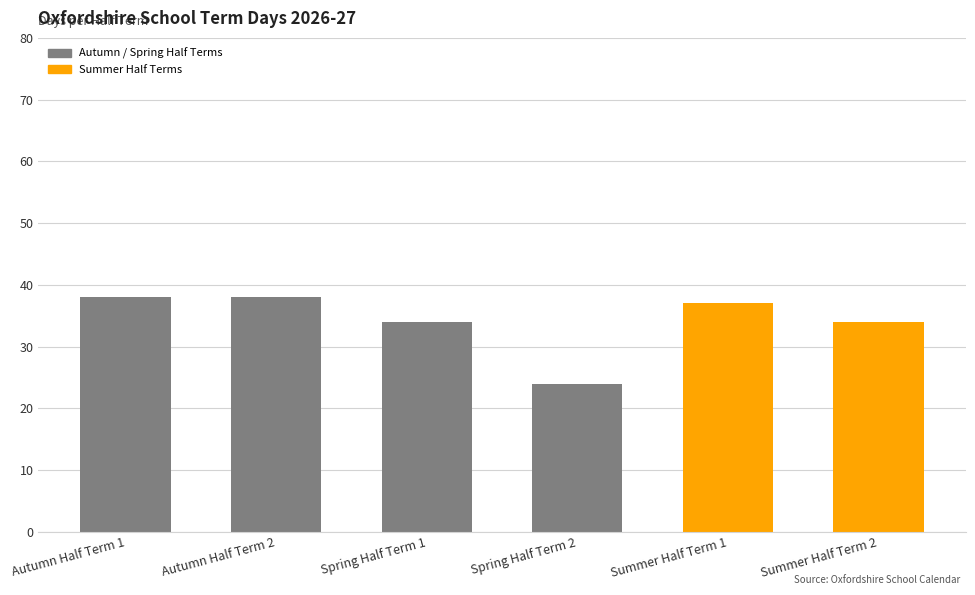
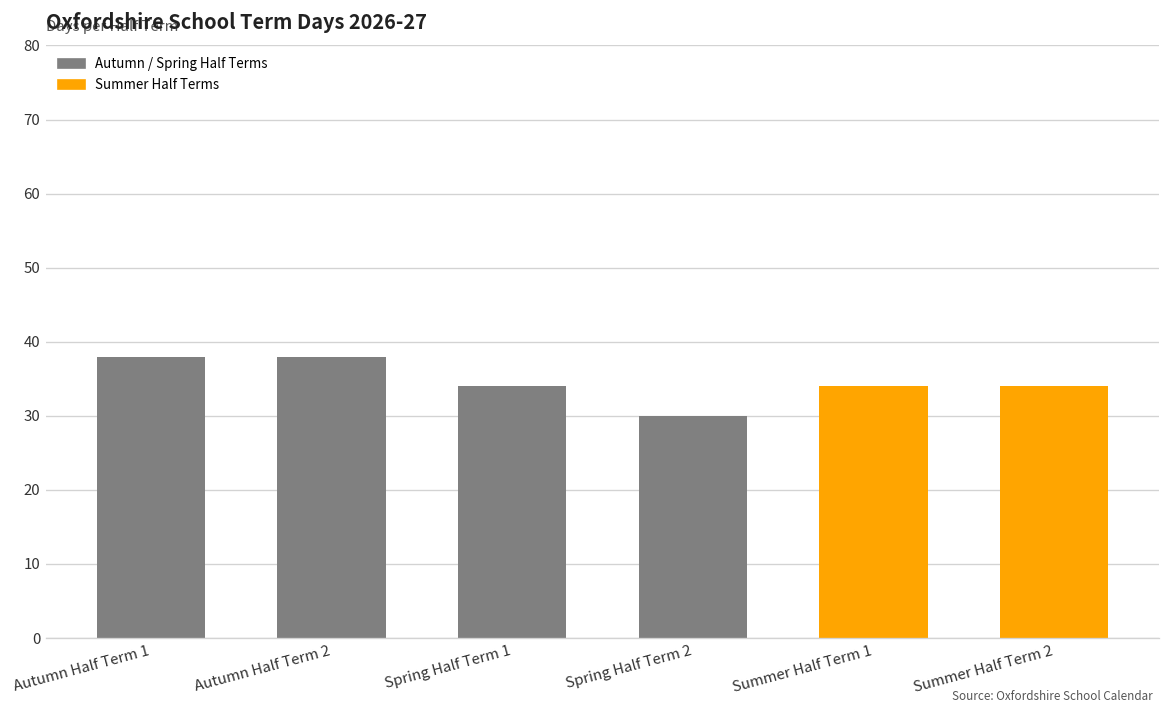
Spring Half Term 2: 24 -> 30
Summer Half Term 1: 37 -> 34
